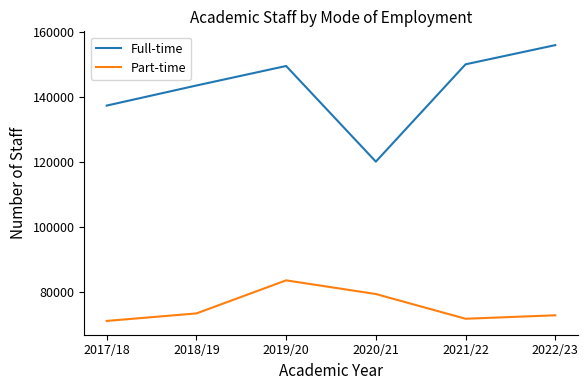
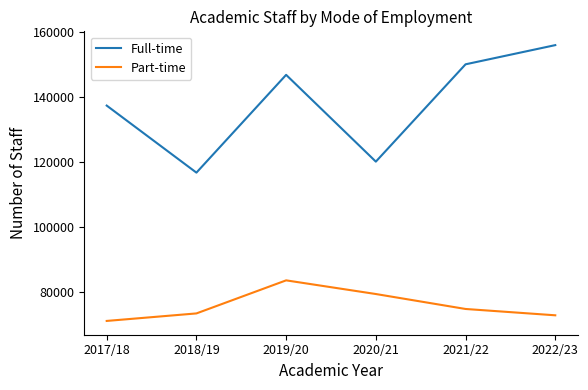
Full-time, 2018/19: 144000 -> 117000
Full-time, 2019/20: 150000 -> 147000
Part-time, 2021/22: 72000 -> 75000
